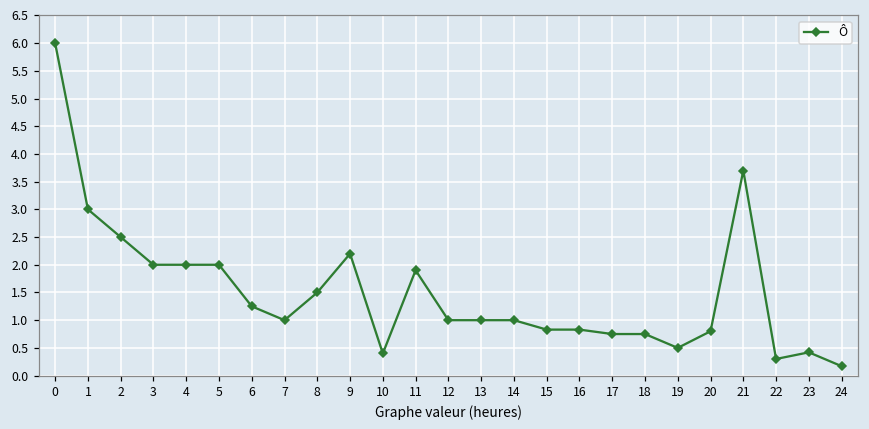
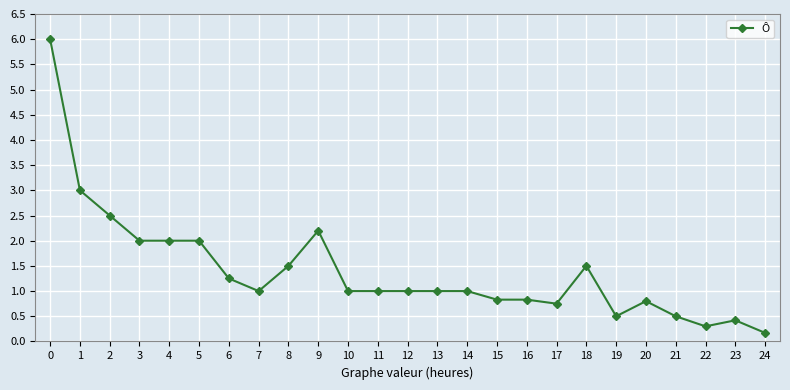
10: 0.4 -> 1.0
11: 1.9 -> 1.0
18: 0.8 -> 1.5
21: 3.7 -> 0.5
